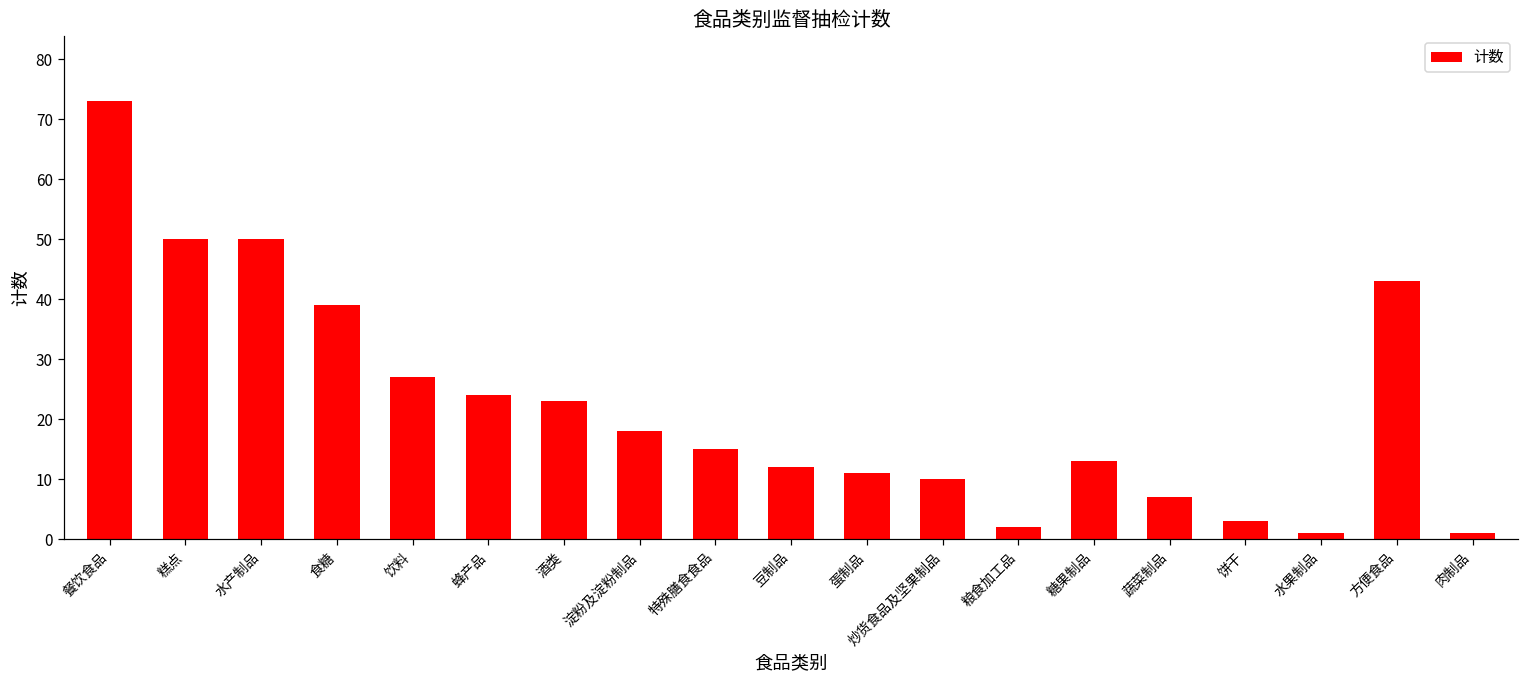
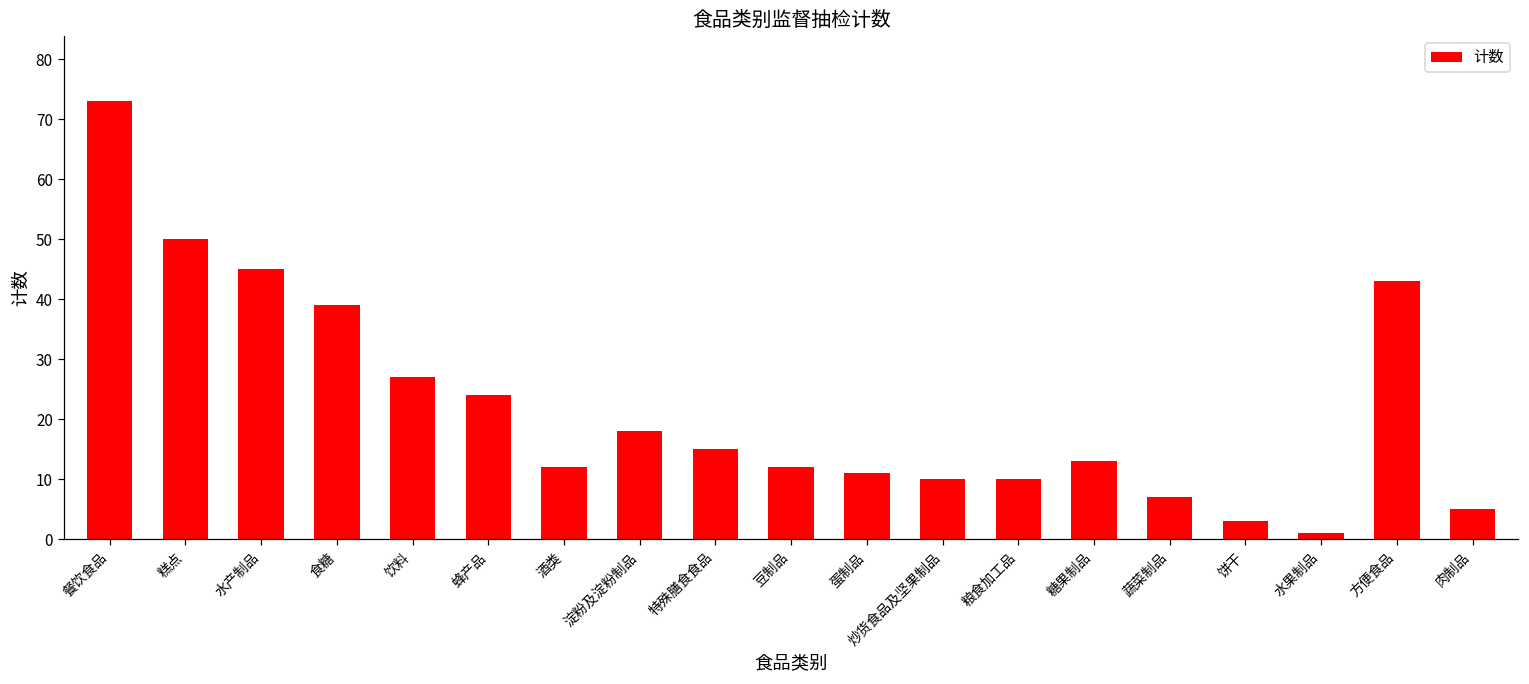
水产制品: 50 -> 45
酒类: 23 -> 12
粮食加工品: 2 -> 10
肉制品: 1 -> 5
